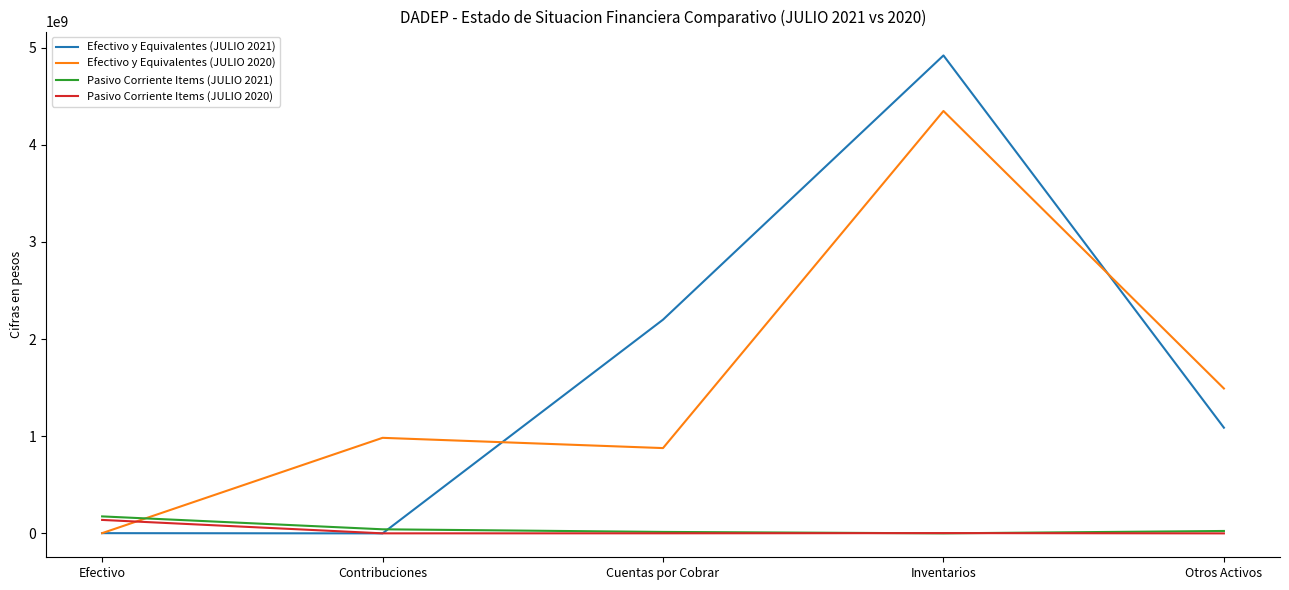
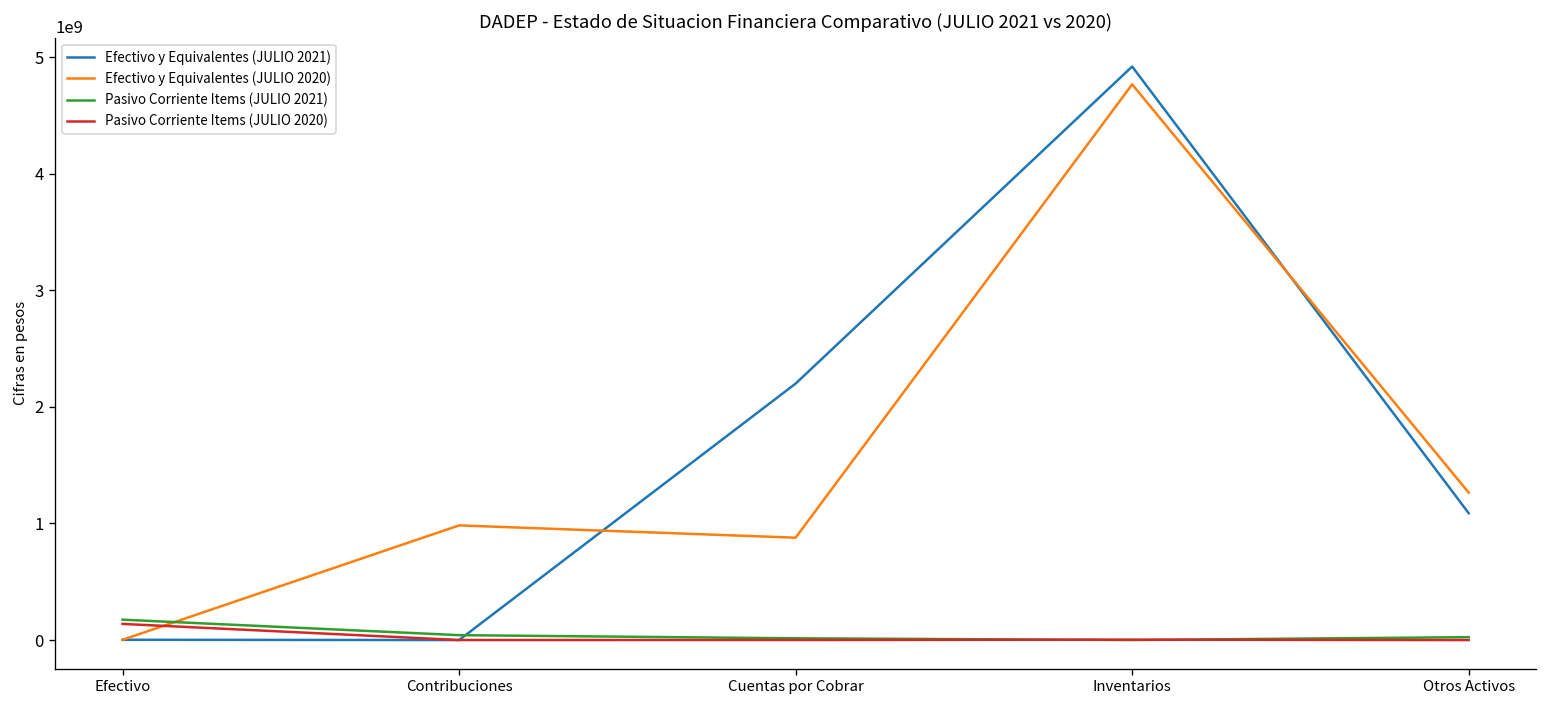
Efectivo y Equivalentes (JULIO 2020), Inventarios: 4300000000 -> 4800000000
Efectivo y Equivalentes (JULIO 2020), Otros Activos: 1500000000 -> 1300000000
